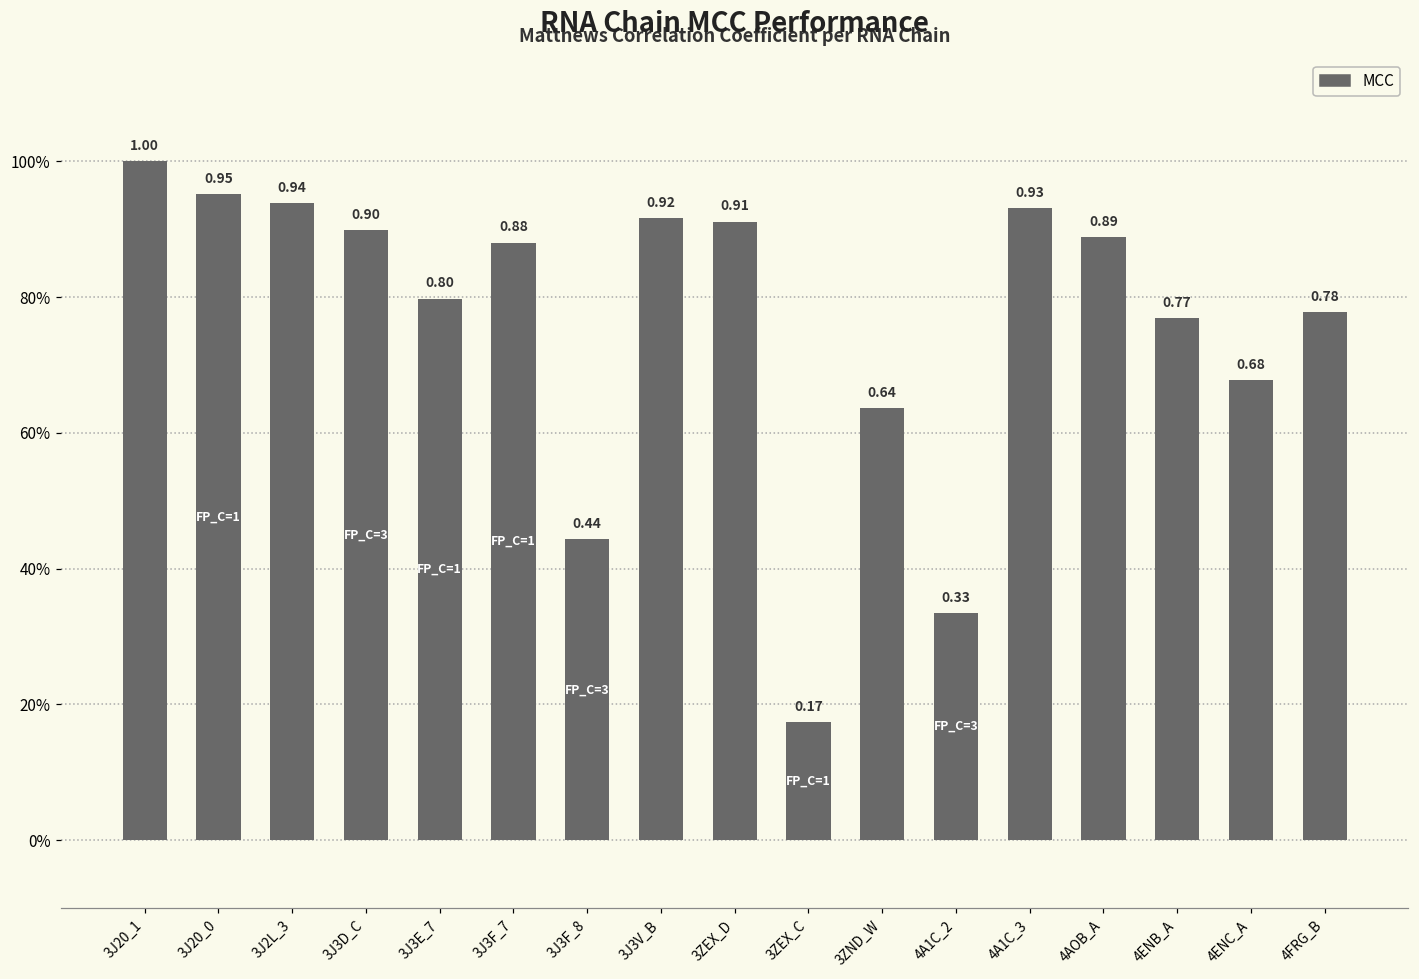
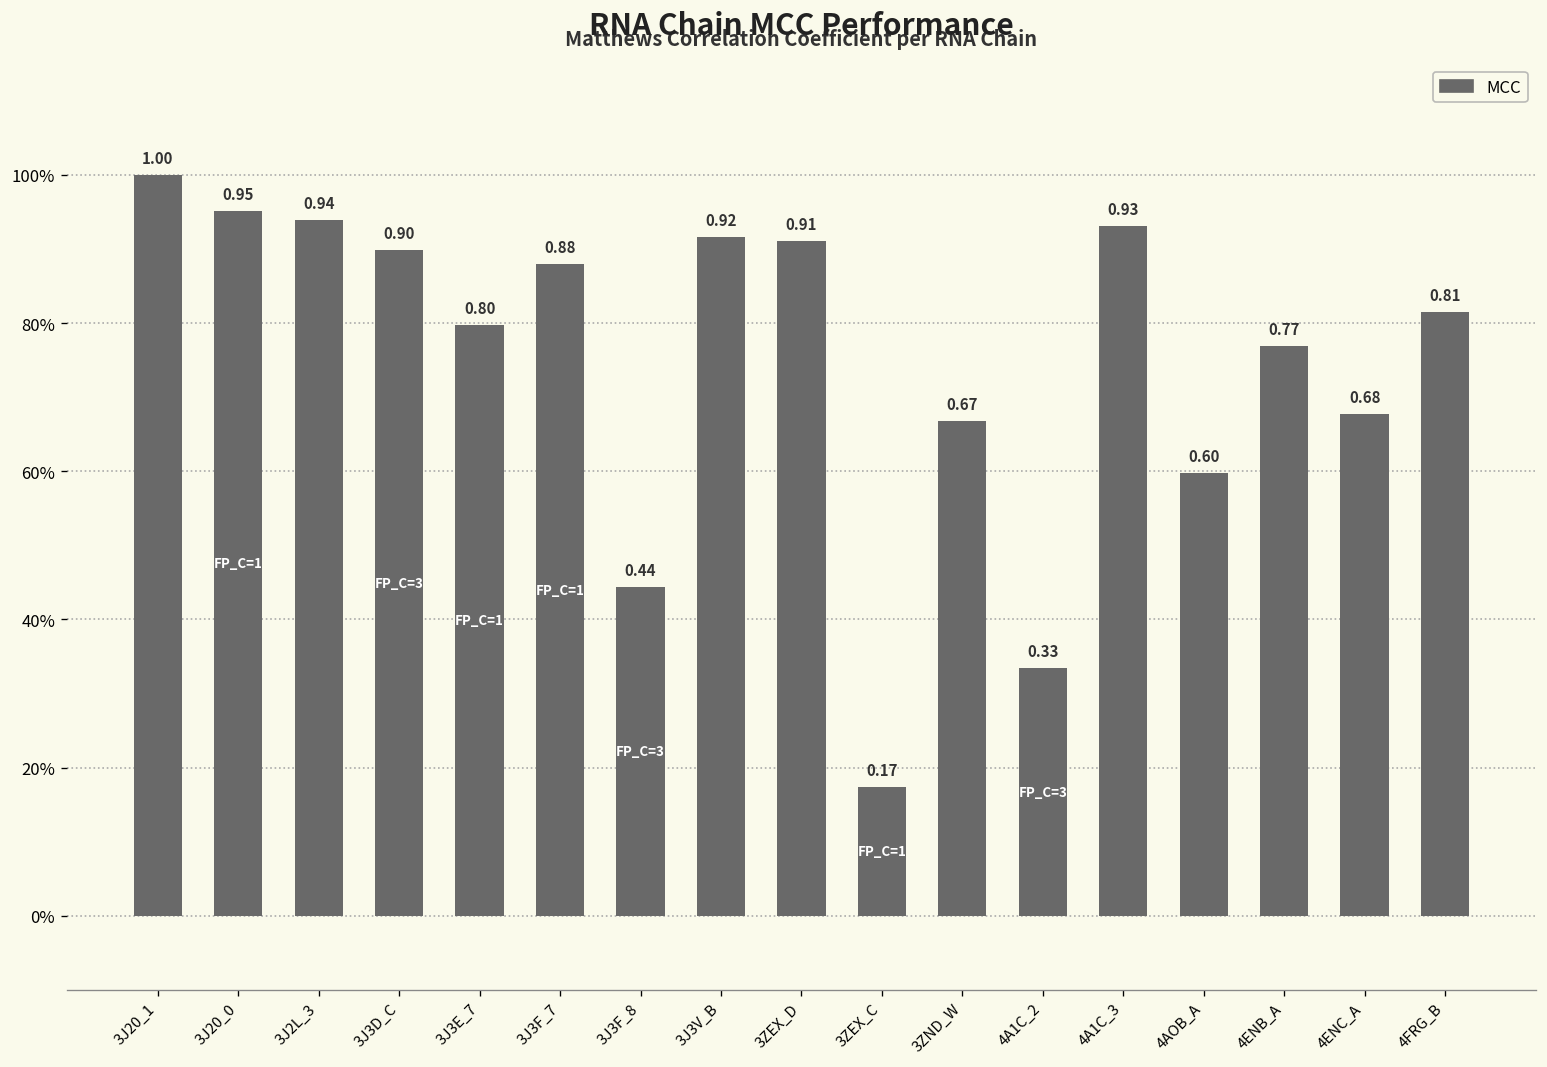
3ZND_W: 0.64 -> 0.67
4AOB_A: 0.89 -> 0.60
4FRG_B: 0.78 -> 0.81
